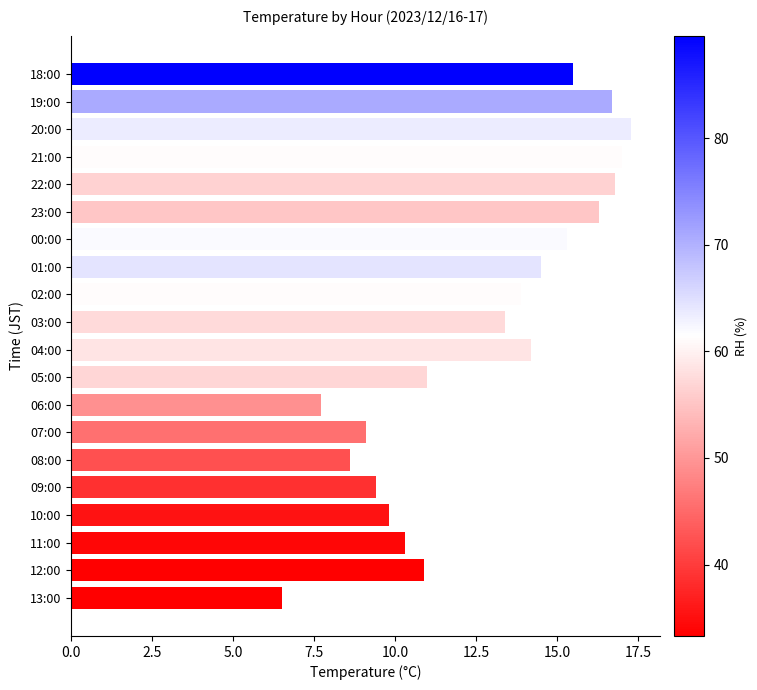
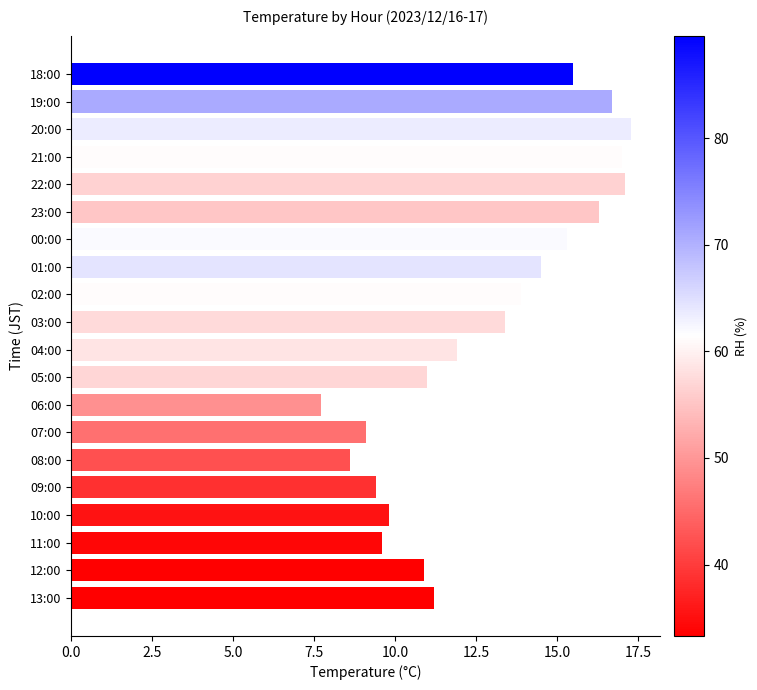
22:00: 16.8 -> 17.1
04:00: 14.2 -> 11.9
11:00: 10.3 -> 9.6
13:00: 6.5 -> 11.2
